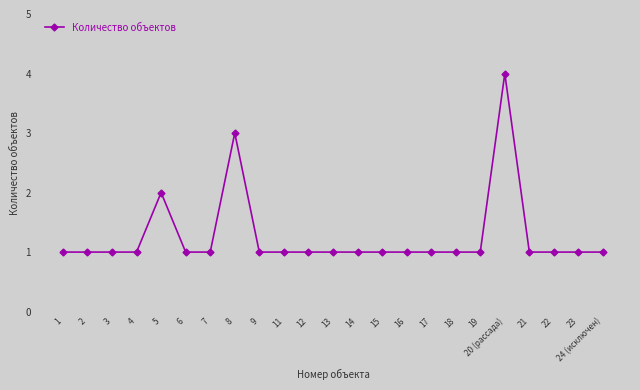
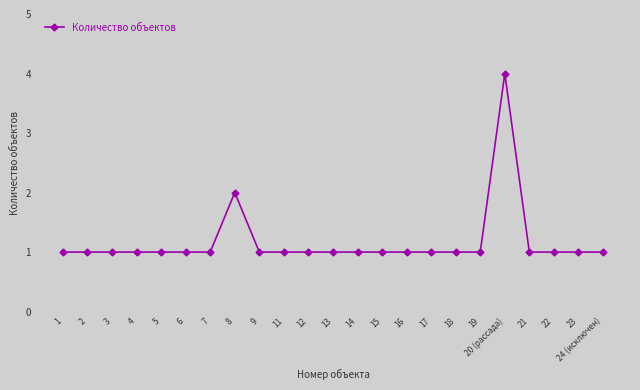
5: 2 -> 1
8: 3 -> 2
